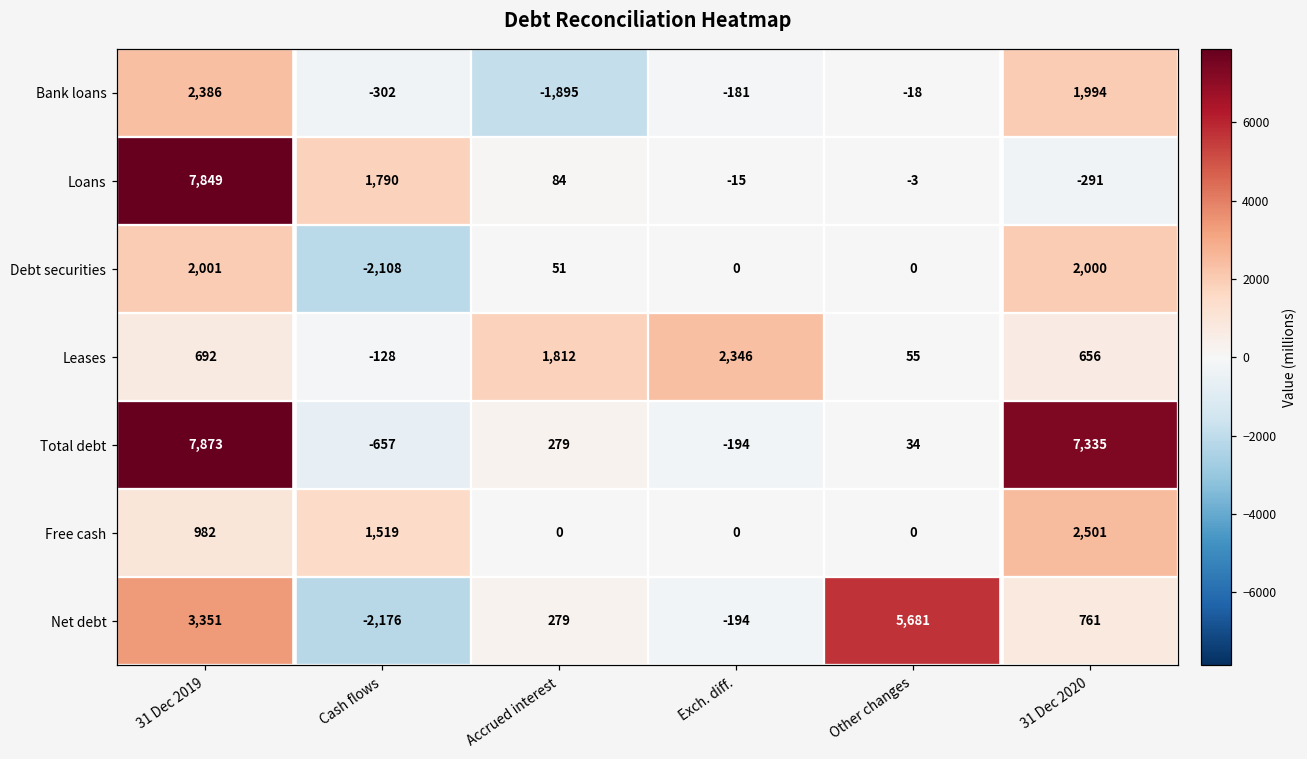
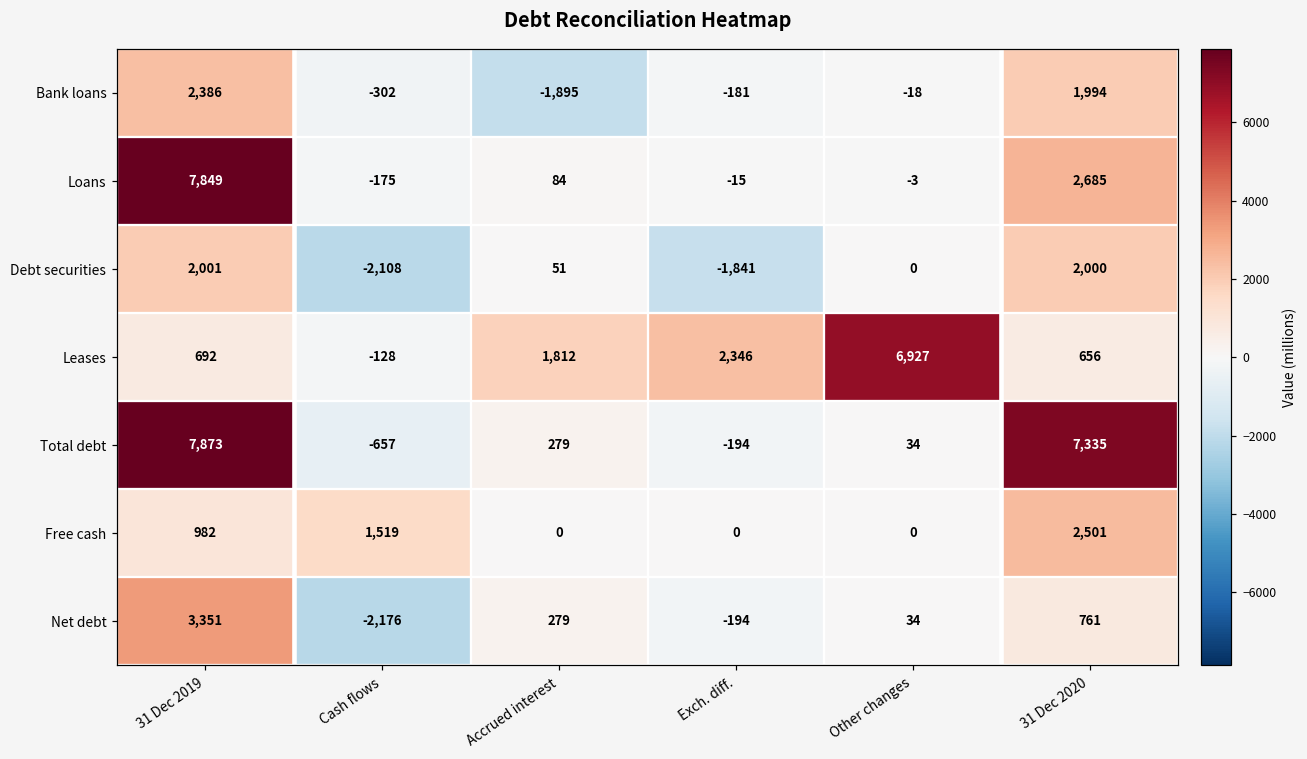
Loans, Cash flows: 1,790 -> -175
Loans, 31 Dec 2020: -291 -> 2,685
Debt securities, Exch. diff.: 0 -> -1,841
Leases, Other changes: 55 -> 6,927
Net debt, Other changes: 5,681 -> 34
